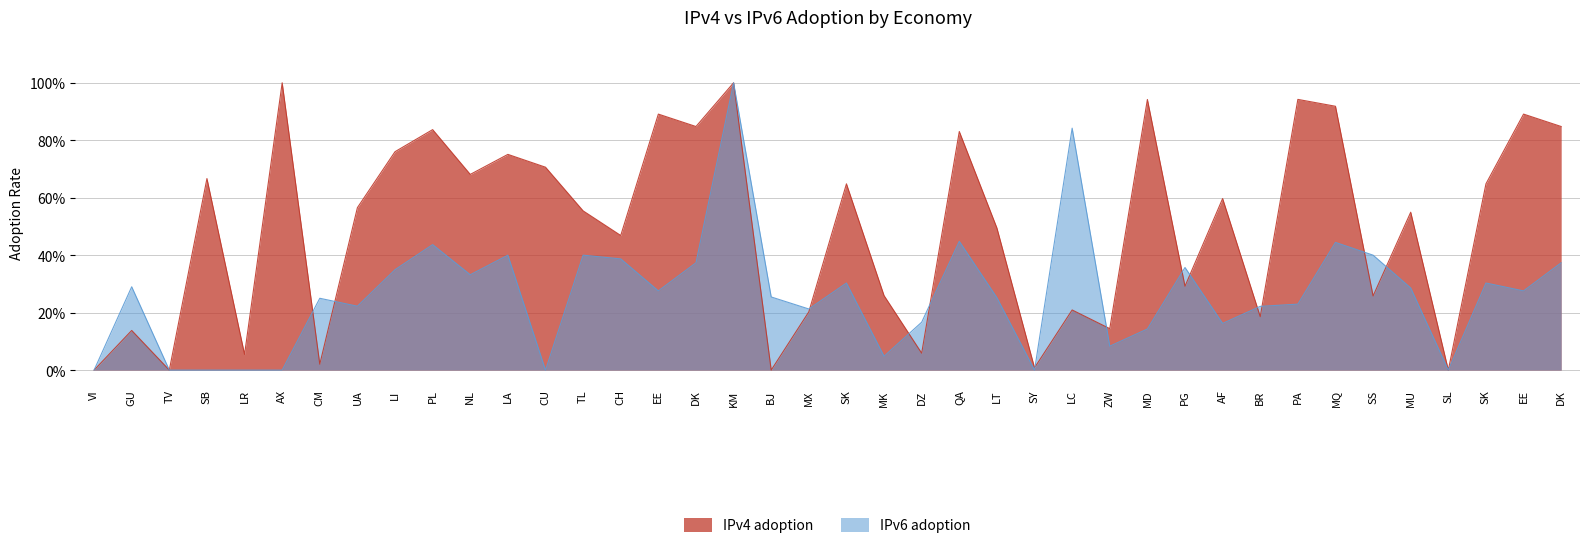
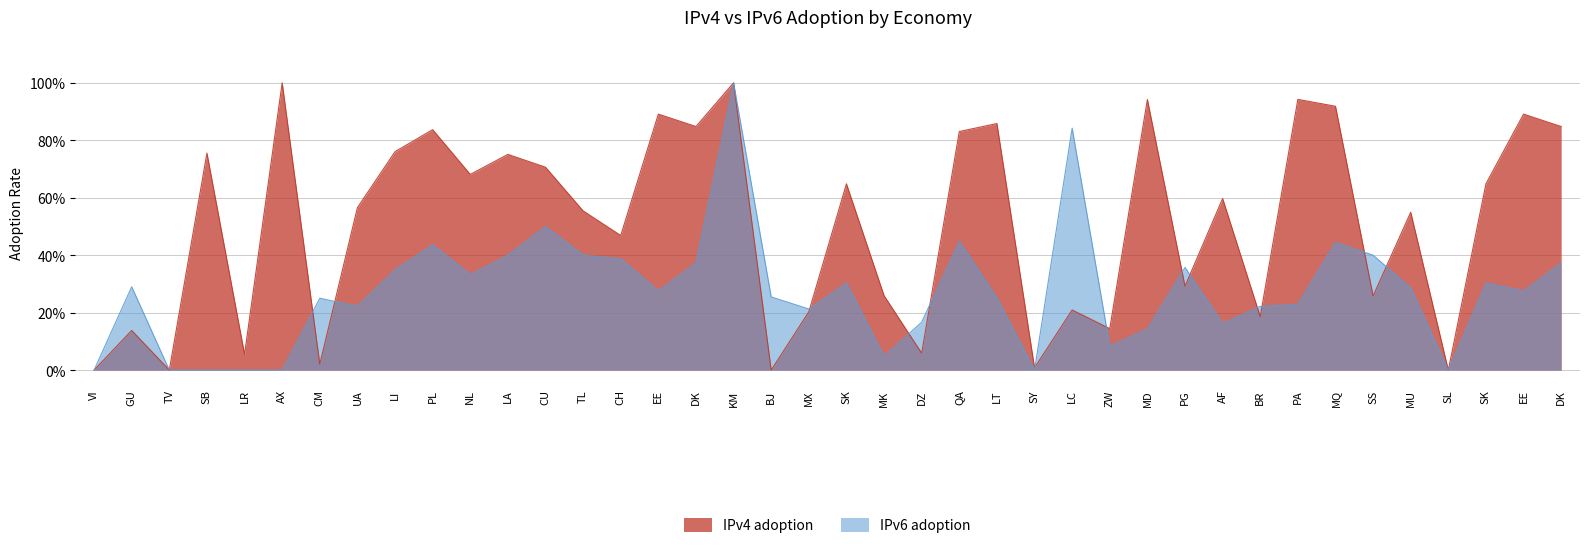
IPv4 adoption, SB: 67% -> 76%
IPv6 adoption, CU: 0% -> 50%
IPv4 adoption, LT: 49% -> 86%
